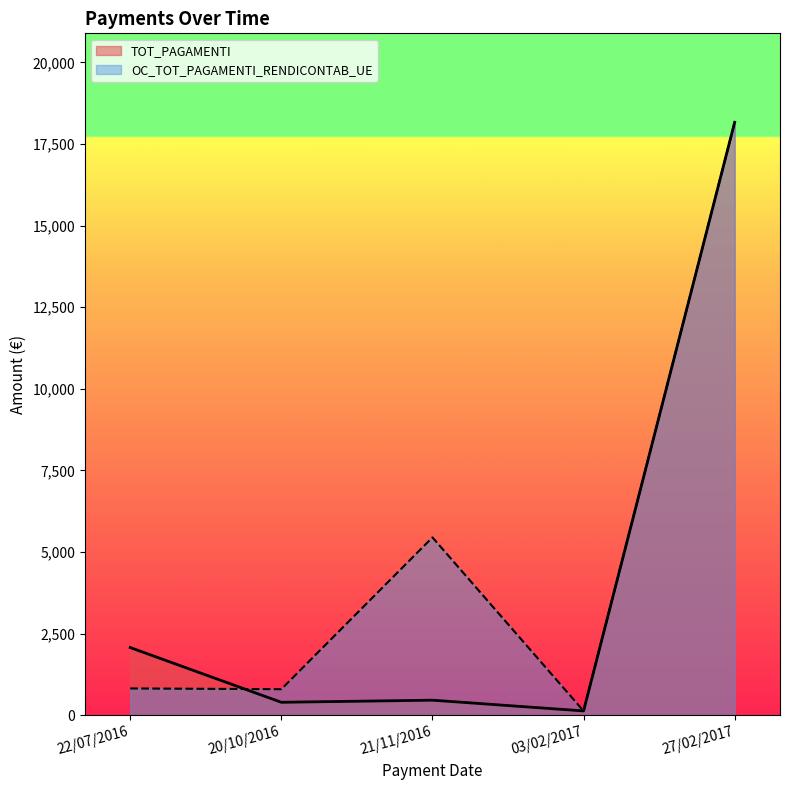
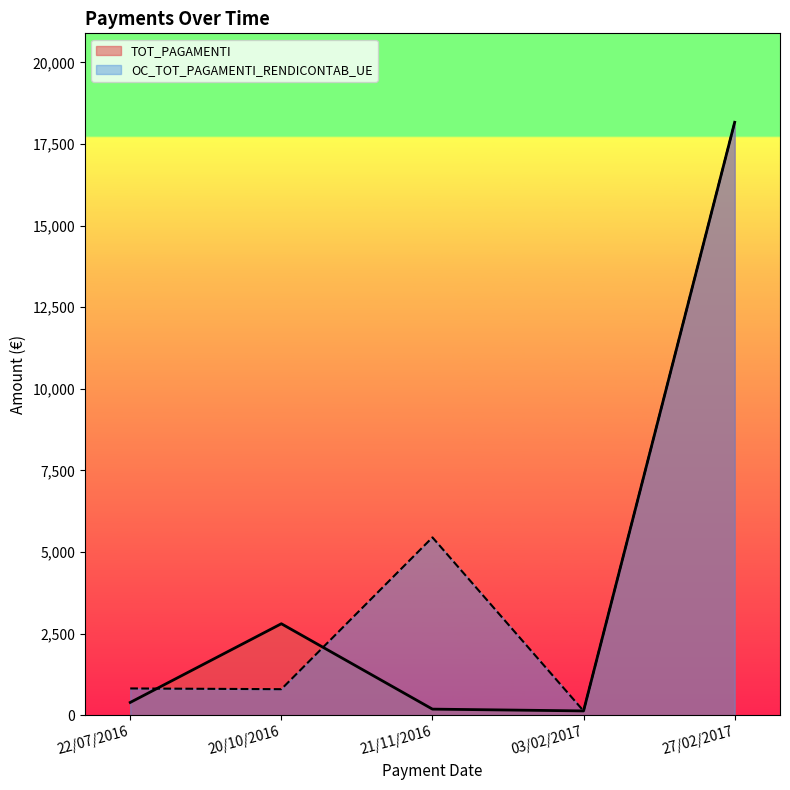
TOT_PAGAMENTI, 22/07/2016: 2,100 -> 400
TOT_PAGAMENTI, 20/10/2016: 400 -> 2,800
TOT_PAGAMENTI, 21/11/2016: 500 -> 200
